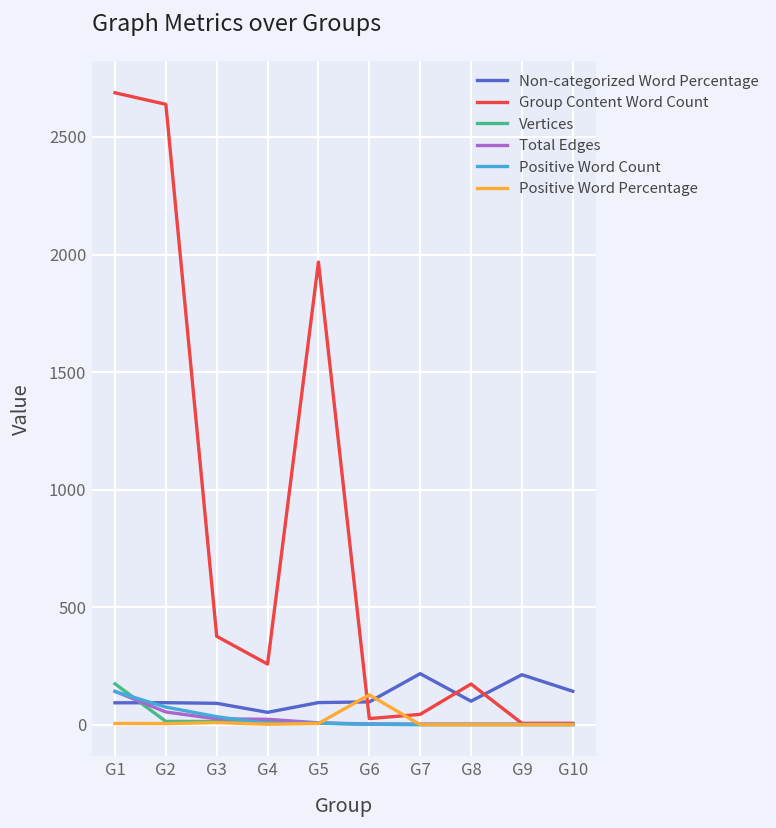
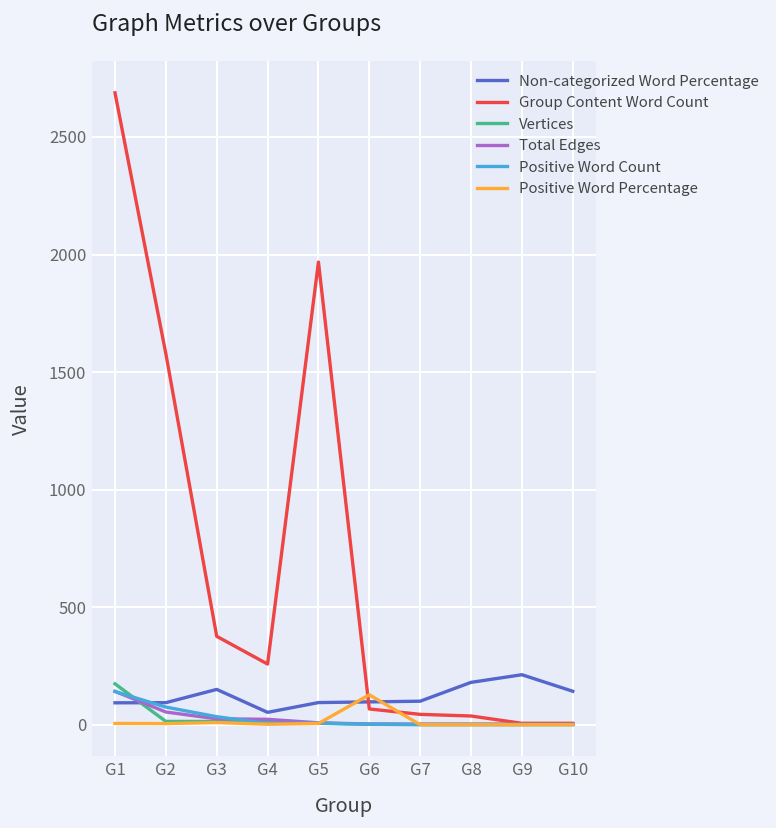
Group Content Word Count, G2: 2640 -> 1580
Non-categorized Word Percentage, G3: 90 -> 150
Group Content Word Count, G6: 30 -> 70
Non-categorized Word Percentage, G7: 220 -> 100
Non-categorized Word Percentage, G8: 100 -> 180
Group Content Word Count, G8: 170 -> 40
